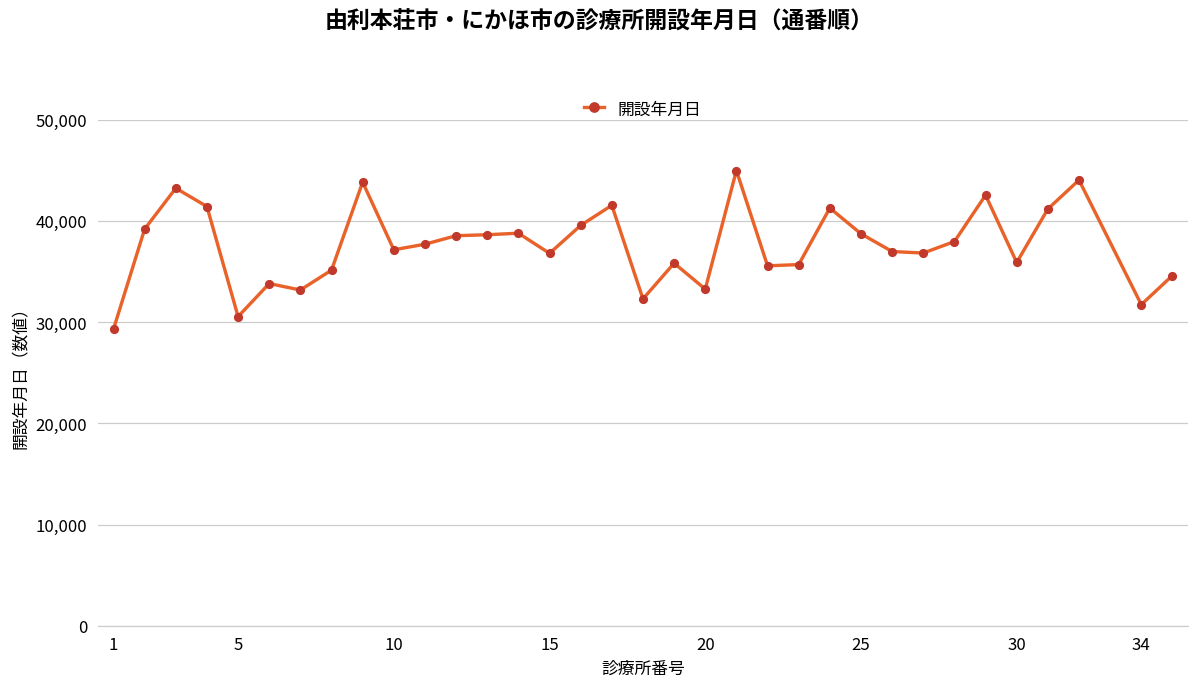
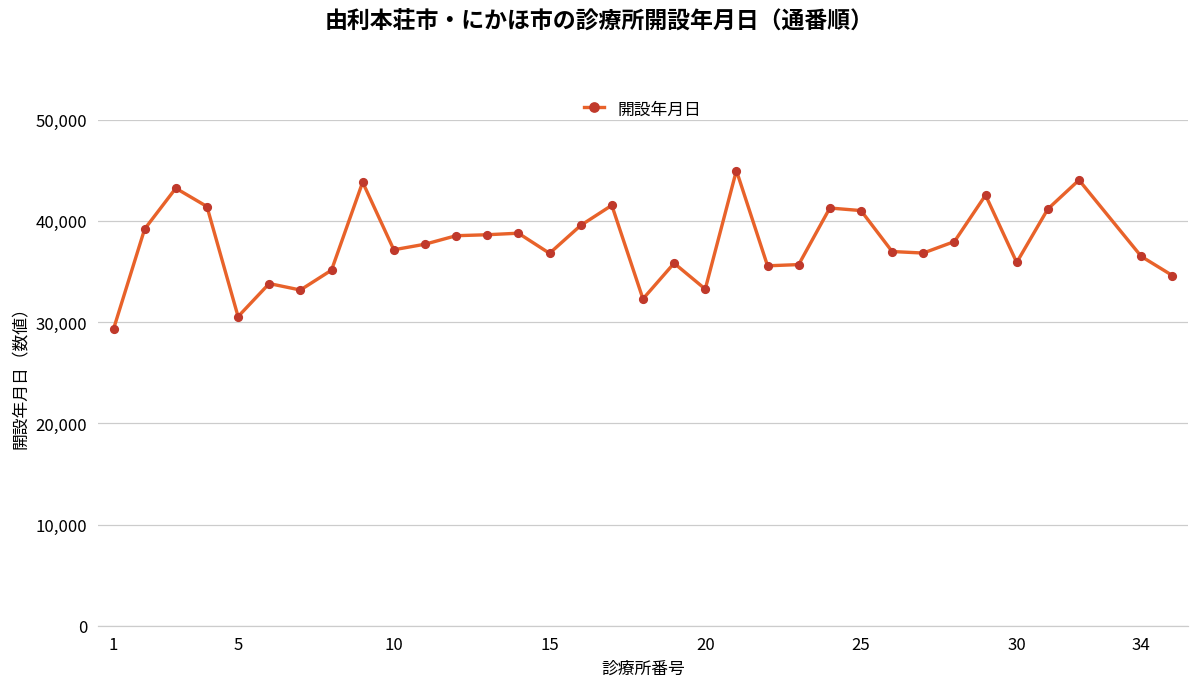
25: 39,000 -> 41,000
34: 32,000 -> 36,000
